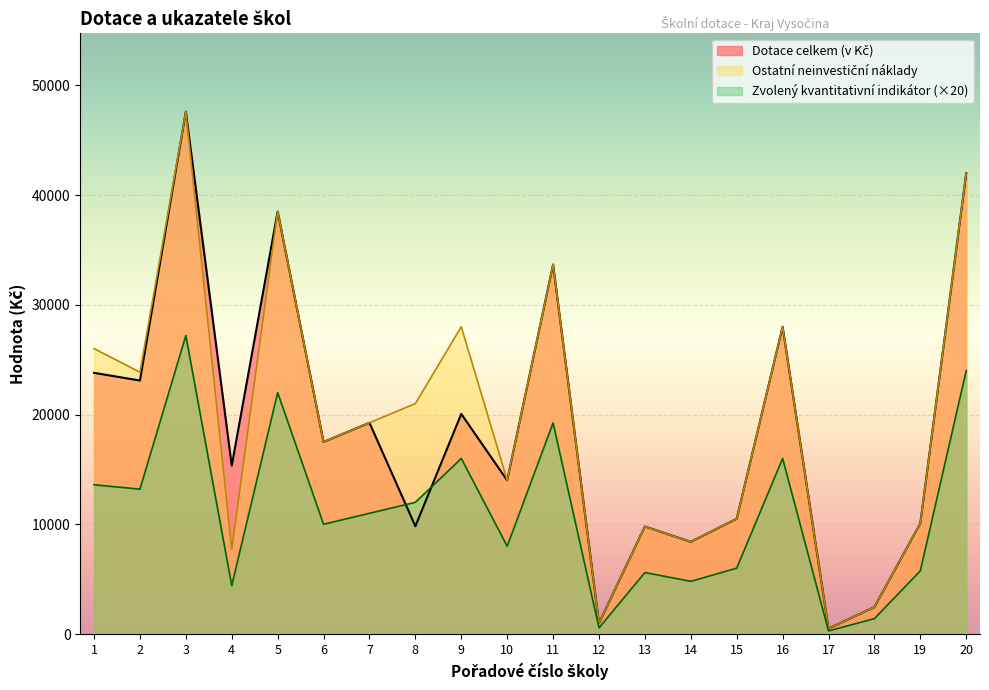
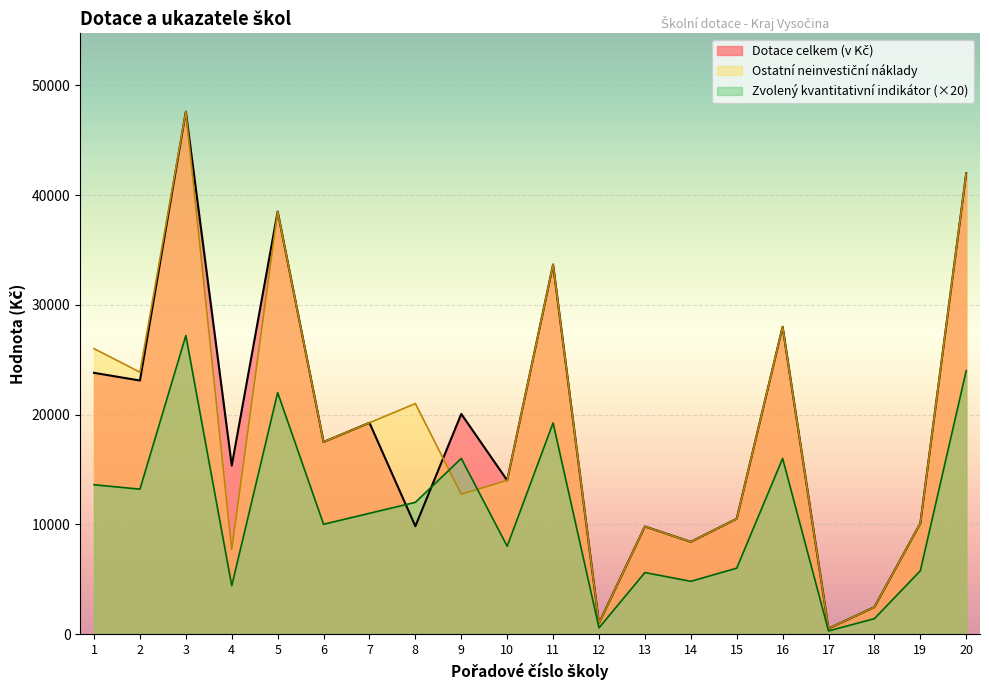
Ostatní neinvestiční náklady, 9: 28000 -> 12700
